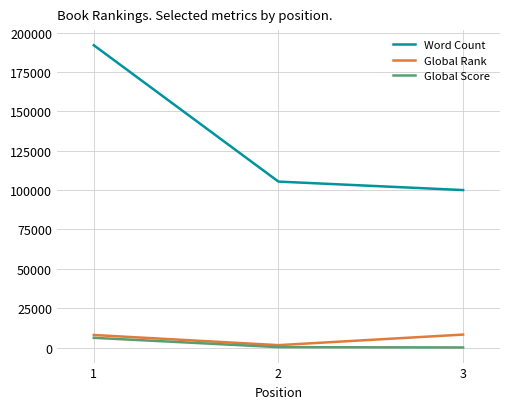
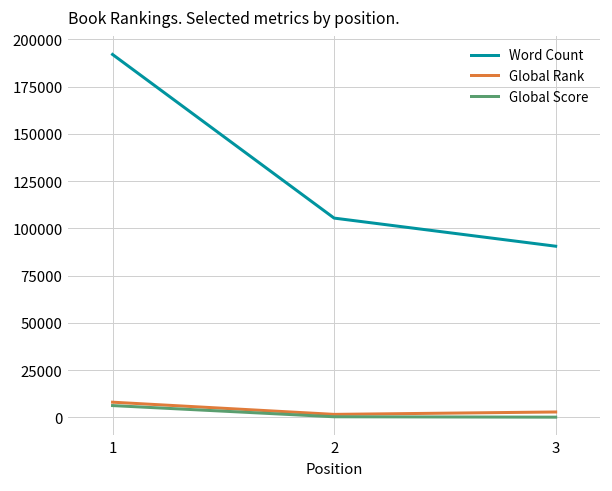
Word Count, 3: 100000 -> 91000
Global Rank, 3: 8000 -> 3000
